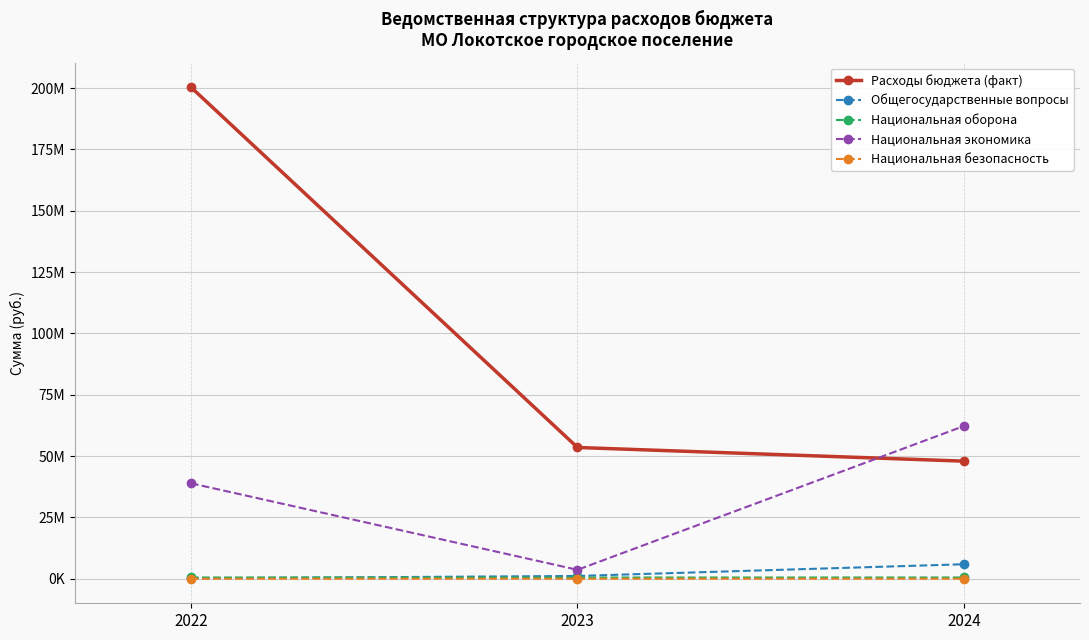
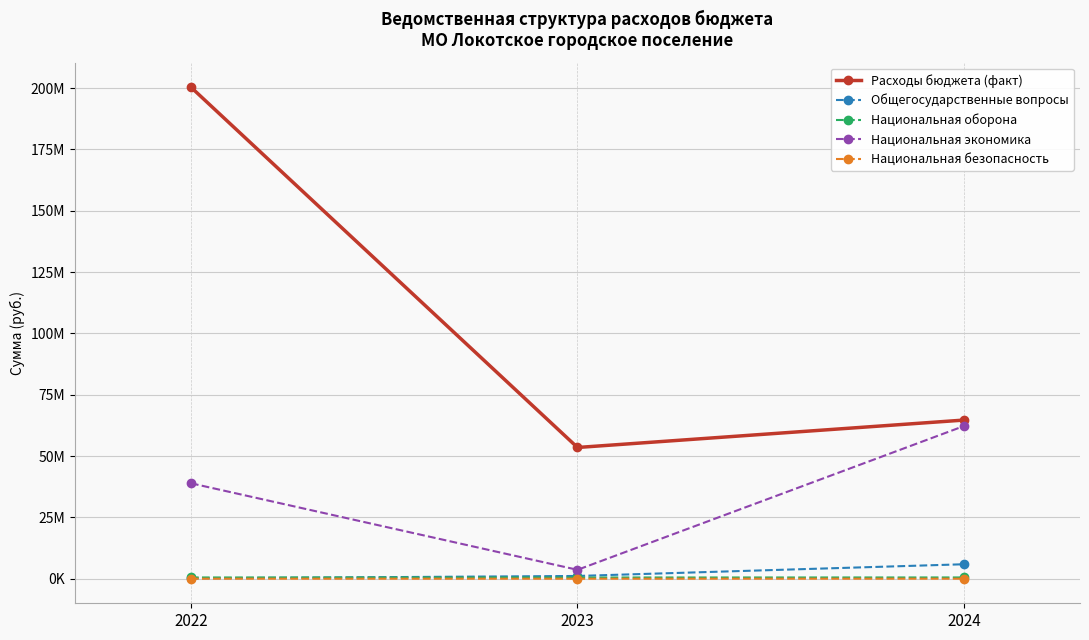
Расходы бюджета (факт), 2024: 48000000 -> 65000000
